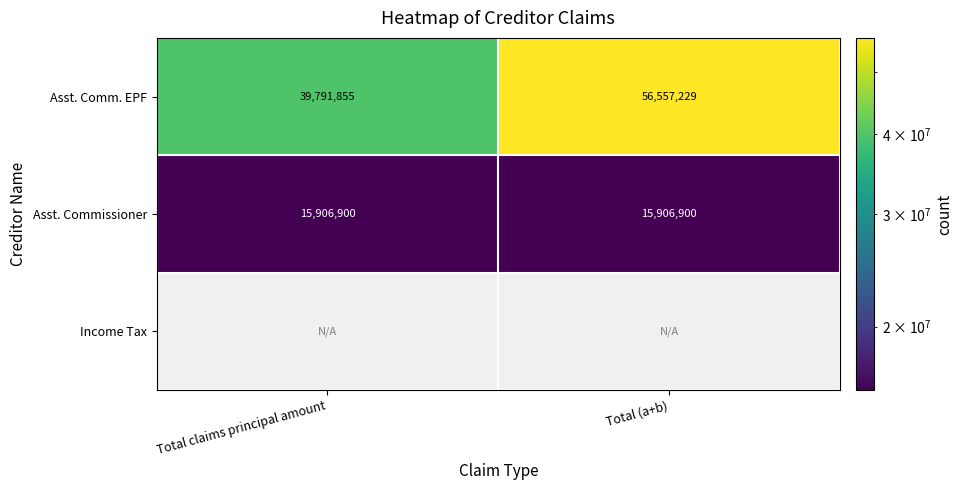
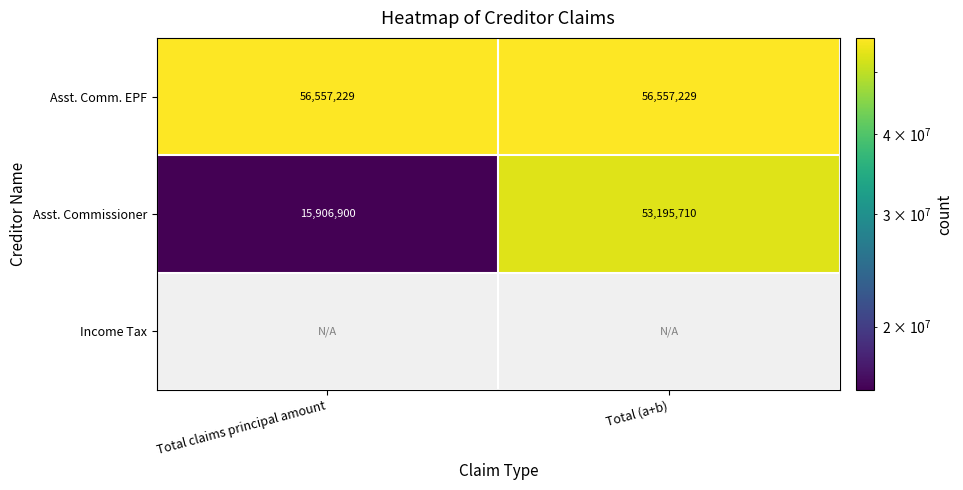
Asst. Comm. EPF, Total claims principal amount: 39,791,855 -> 56,557,229
Asst. Commissioner, Total (a+b): 15,906,900 -> 53,195,710
